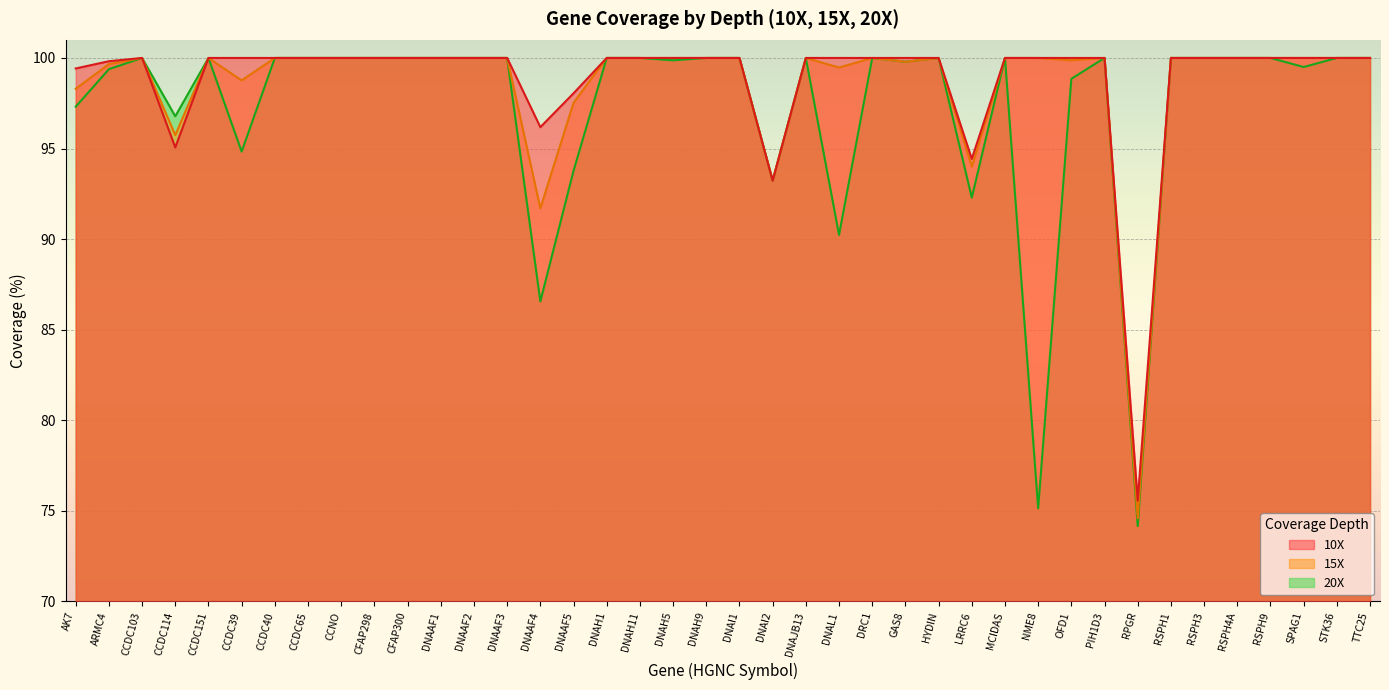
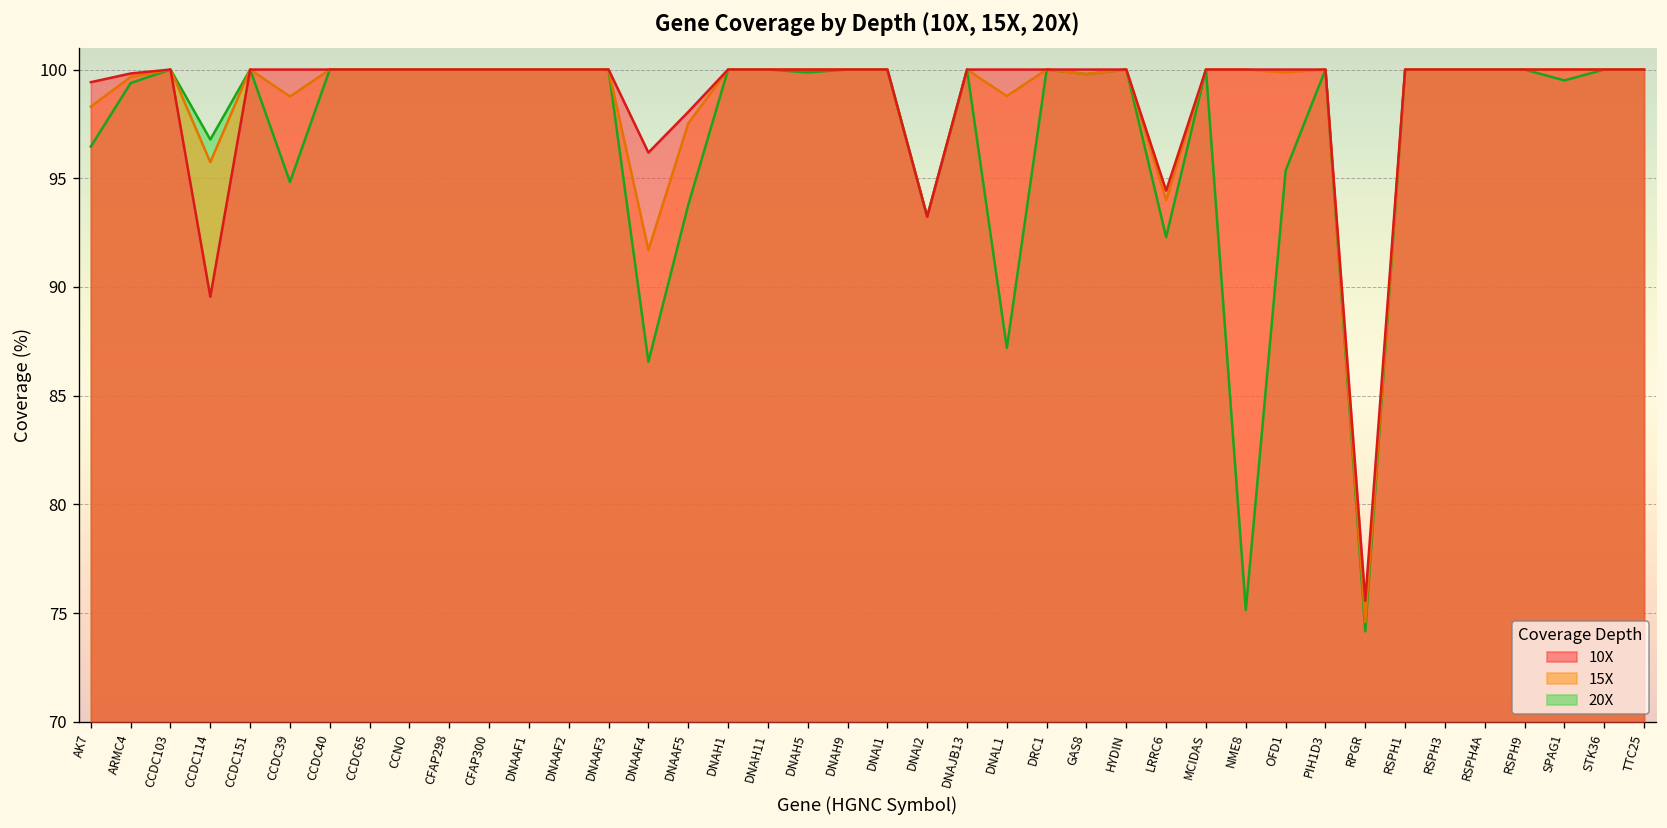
20X, AK7: 97.3 -> 96.5
10X, CCDC114: 95.1 -> 89.6
15X, DNAL1: 99.5 -> 98.8
20X, DNAL1: 90.2 -> 87.2
20X, OFD1: 98.9 -> 95.4
